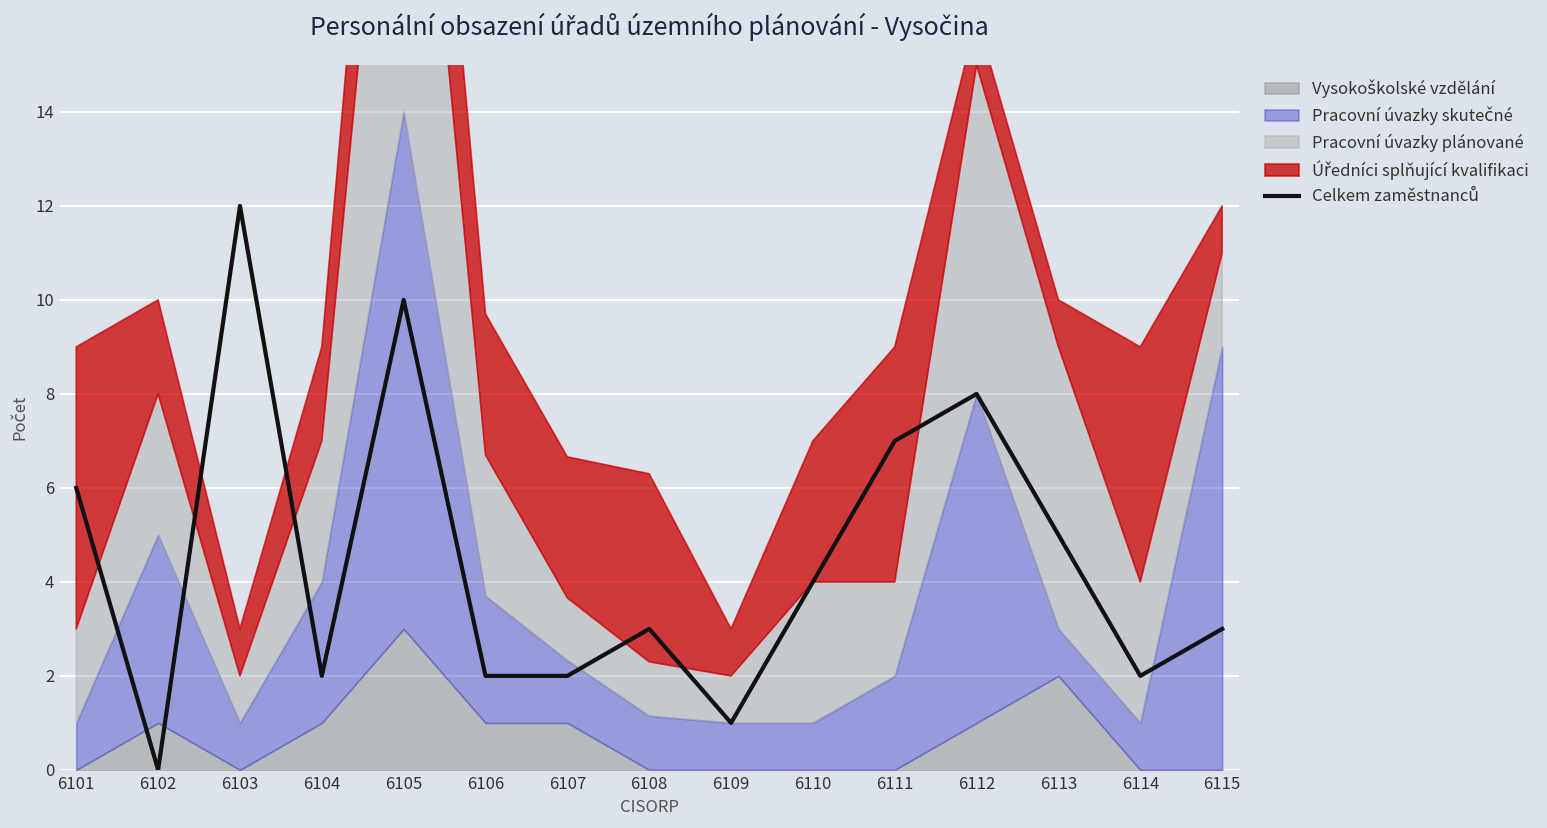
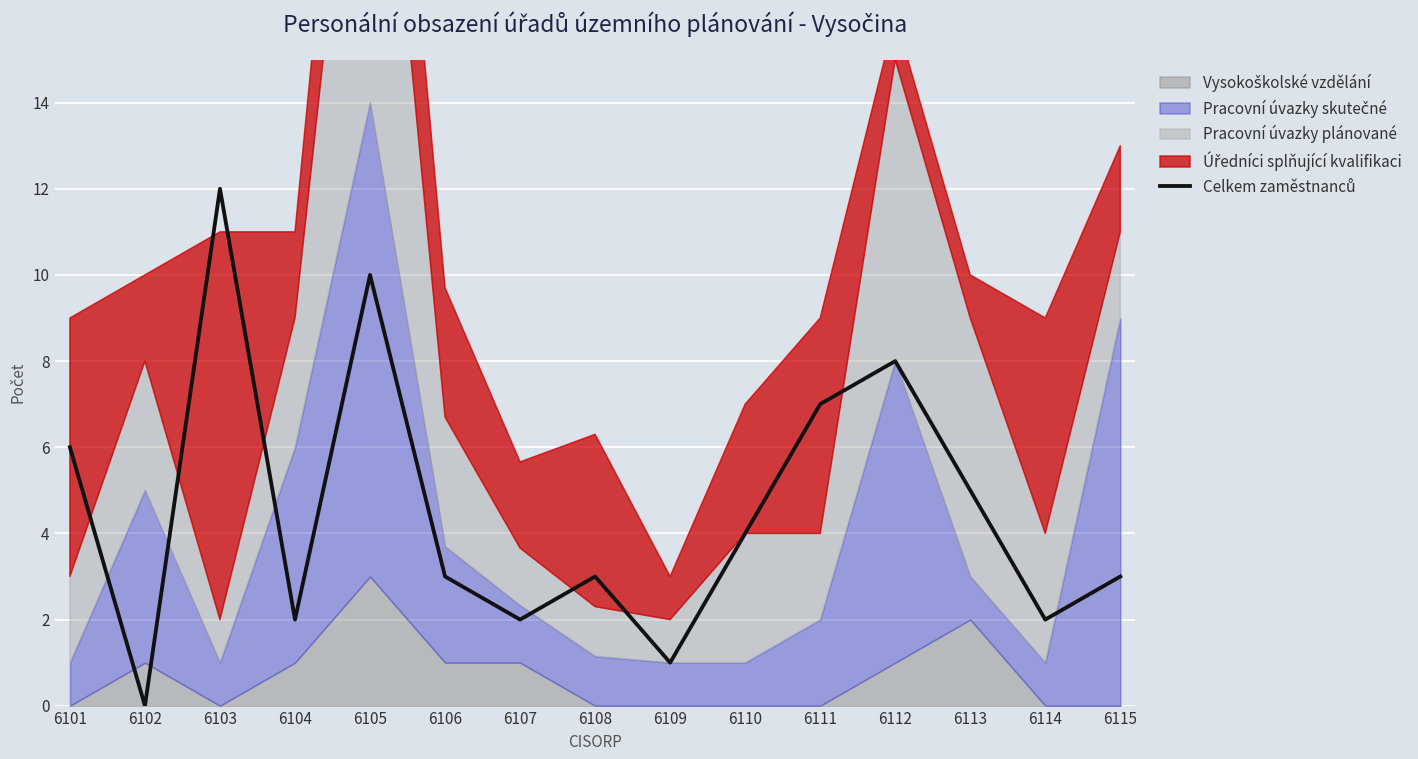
Úředníci splňující kvalifikaci, 6103: 1 -> 9
Pracovní úvazky skutečné, 6104: 3 -> 5
Celkem zaměstnanců, 6106: 2 -> 3
Úředníci splňující kvalifikaci, 6107: 3 -> 2
Úředníci splňující kvalifikaci, 6115: 1 -> 2
